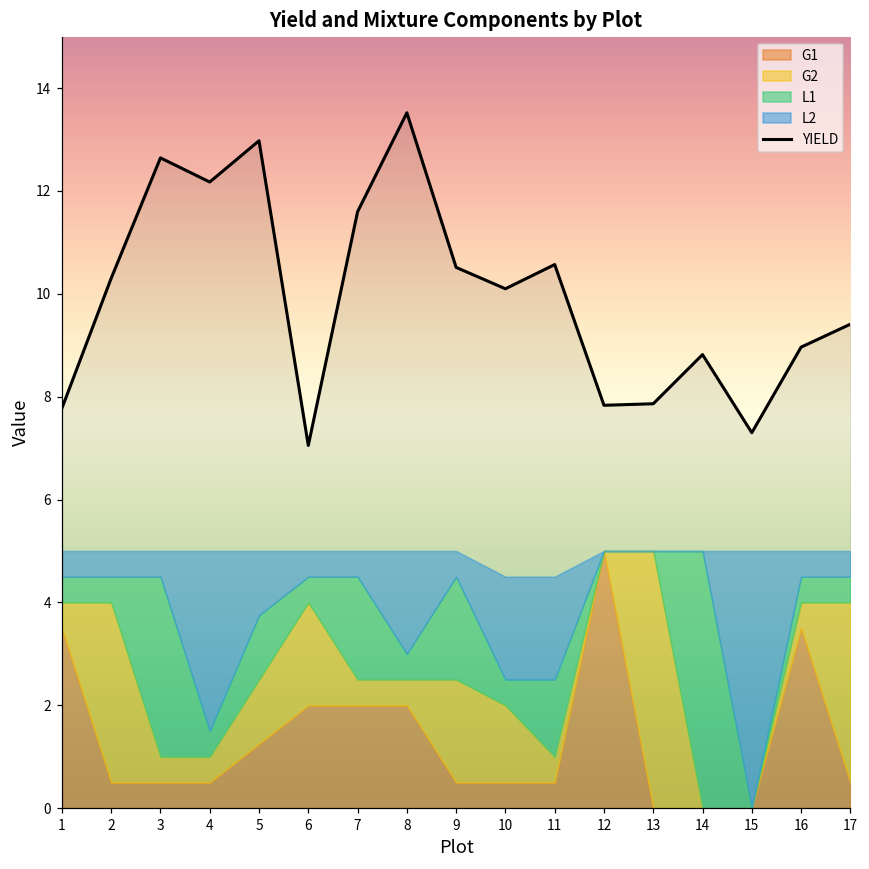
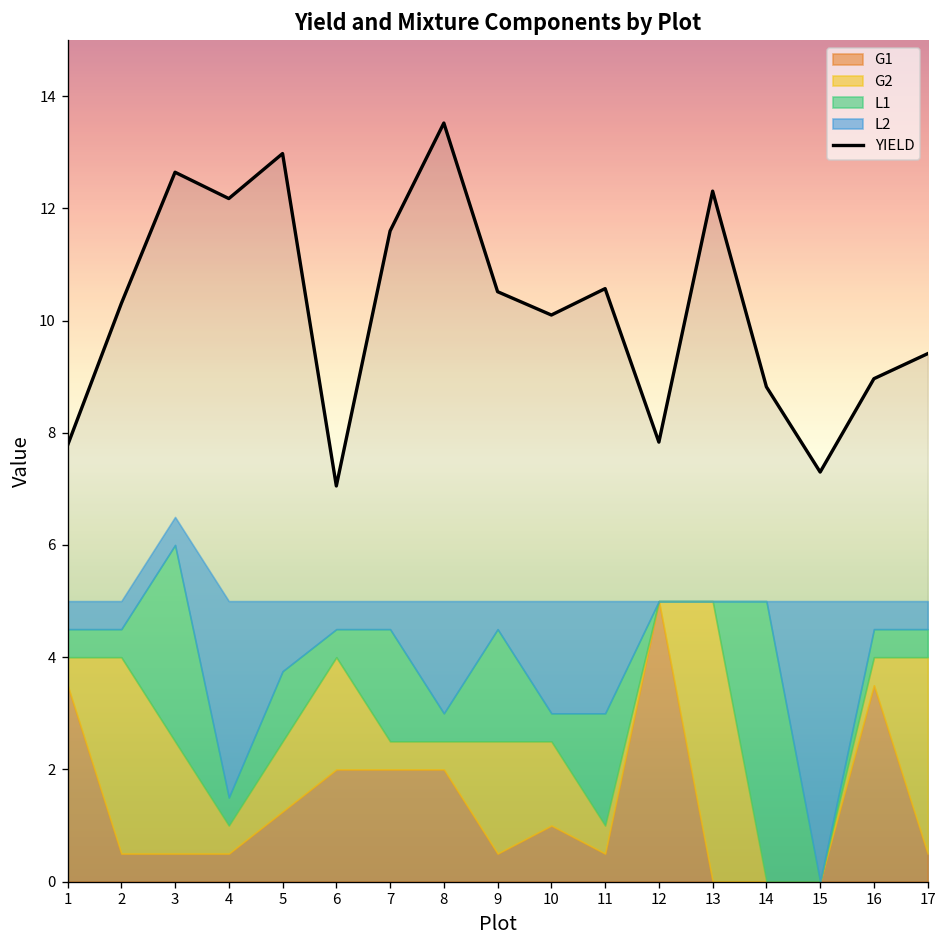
G2, 3: 0.5 -> 2.0
G1, 10: 0.5 -> 1.0
L1, 11: 1.5 -> 2.0
YIELD, 13: 7.9 -> 12.3
